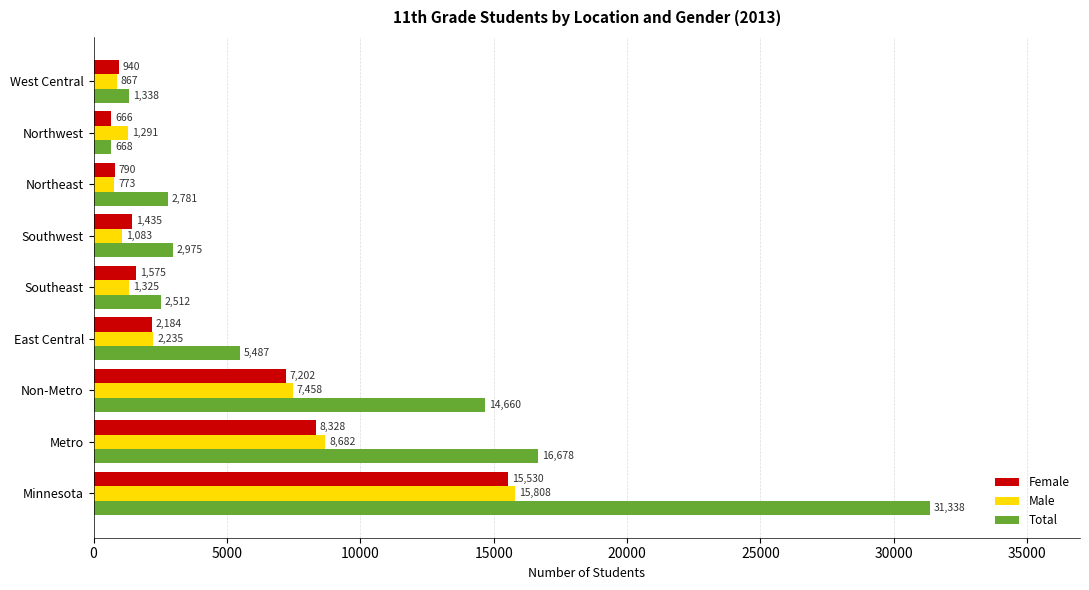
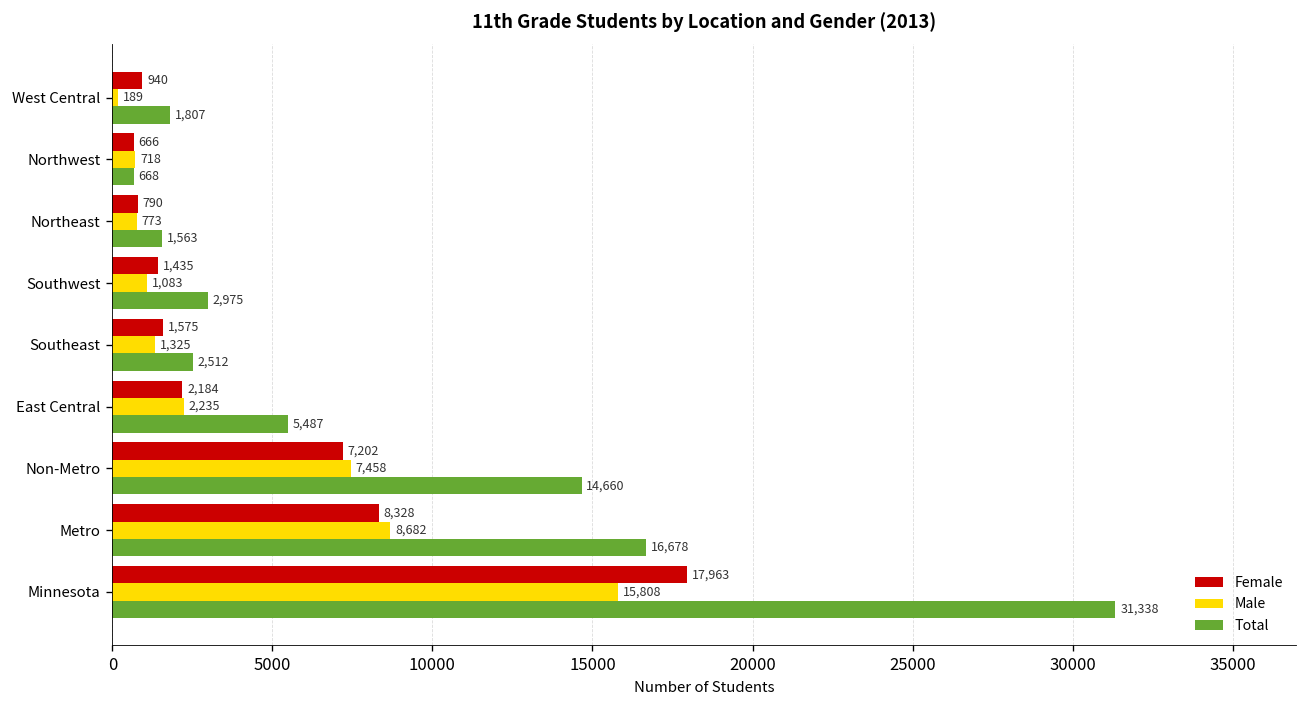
Male, West Central: 867 -> 189
Total, West Central: 1,338 -> 1,807
Male, Northwest: 1,291 -> 718
Total, Northeast: 2,781 -> 1,563
Female, Minnesota: 15,530 -> 17,963
